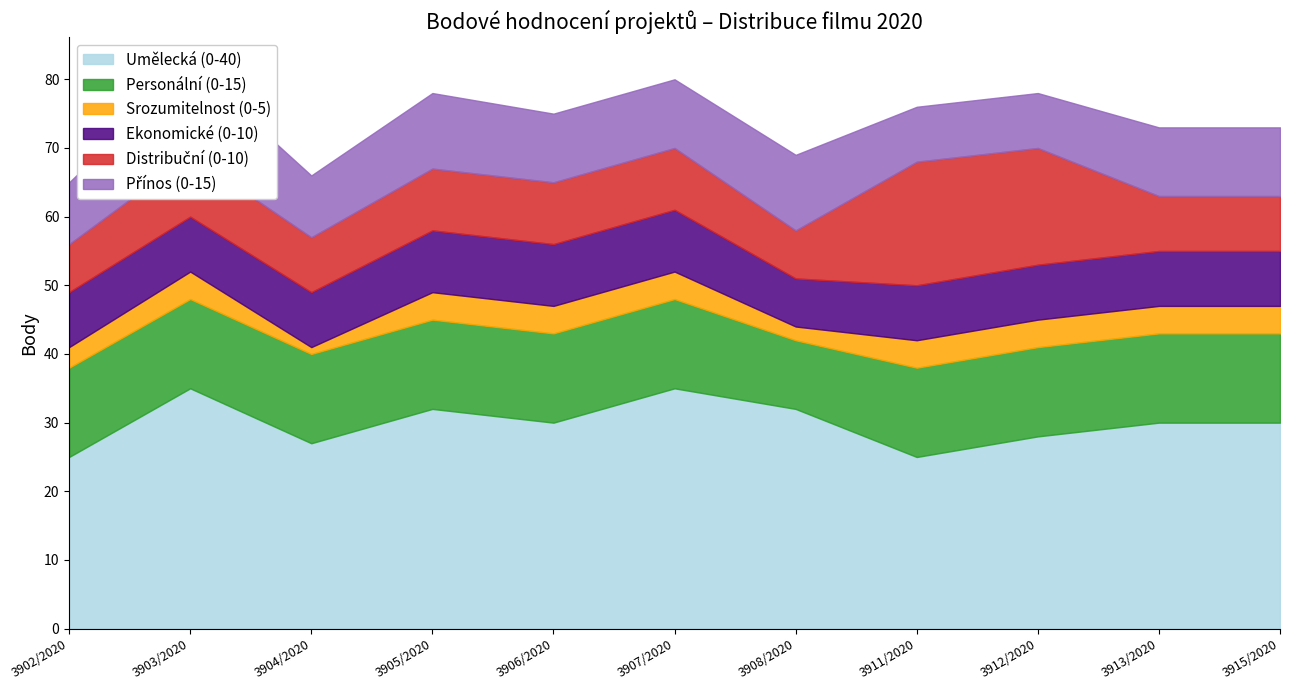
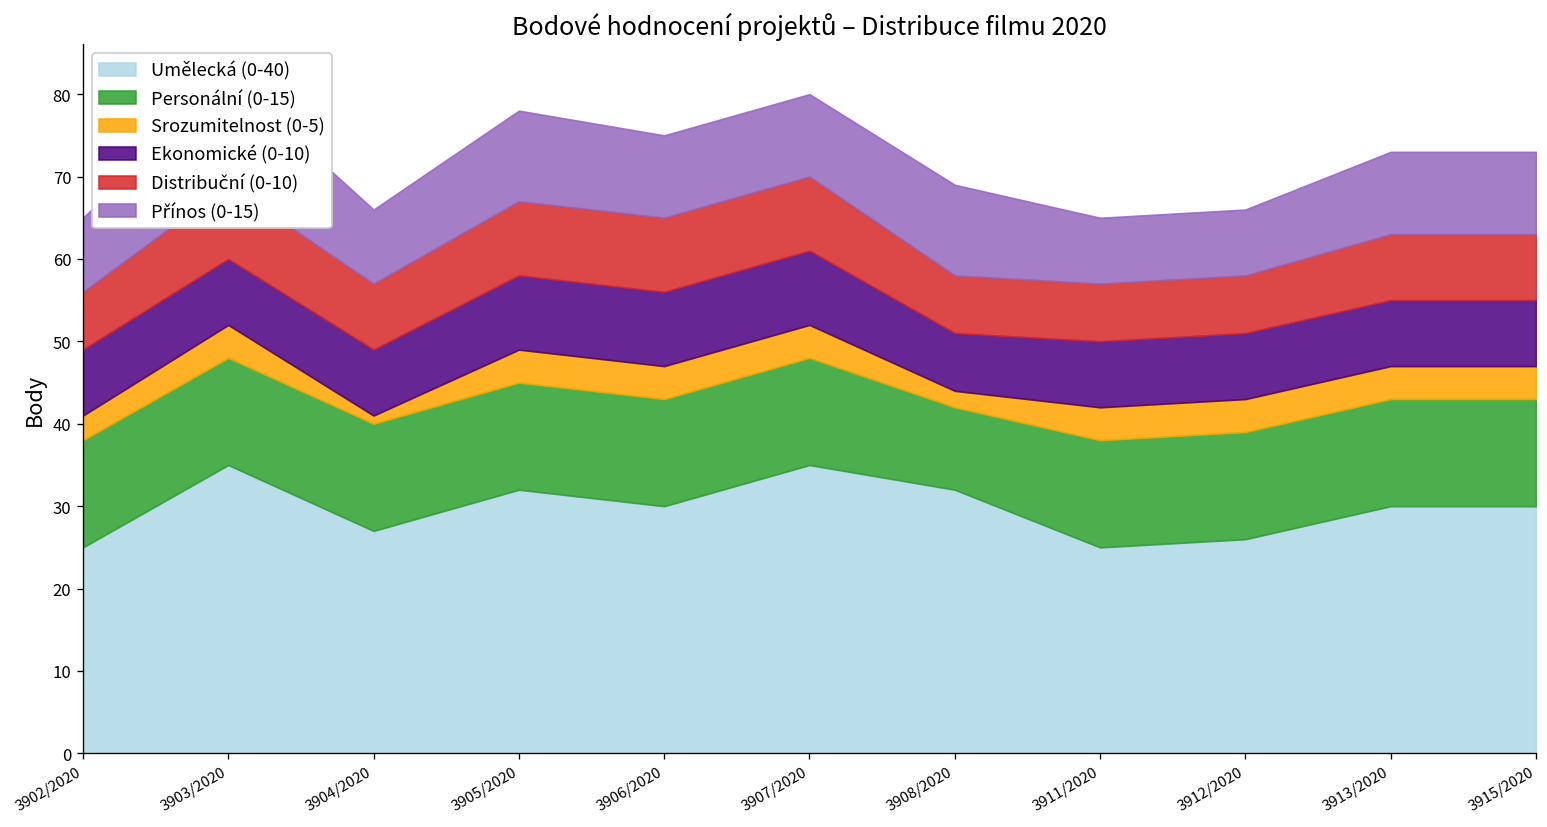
Distribuční (0-10), 3911/2020: 18 -> 7
Umělecká (0-40), 3912/2020: 28 -> 26
Distribuční (0-10), 3912/2020: 17 -> 7
